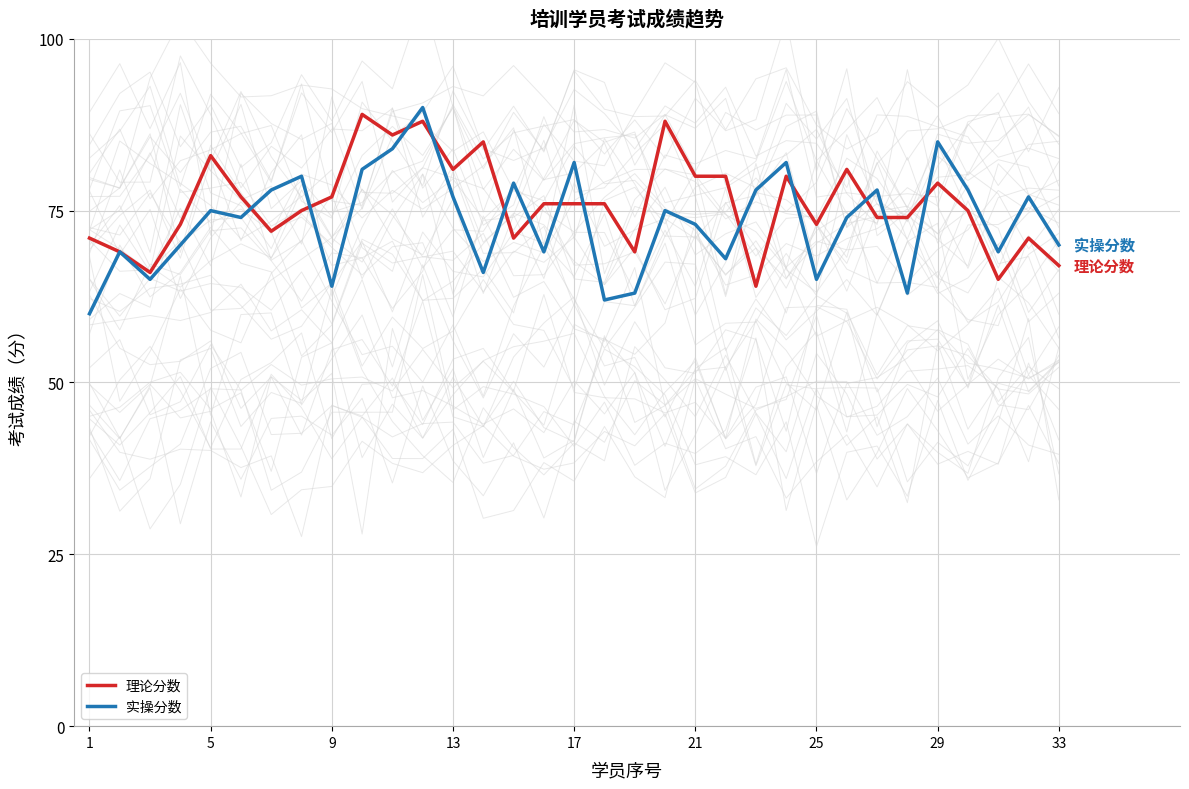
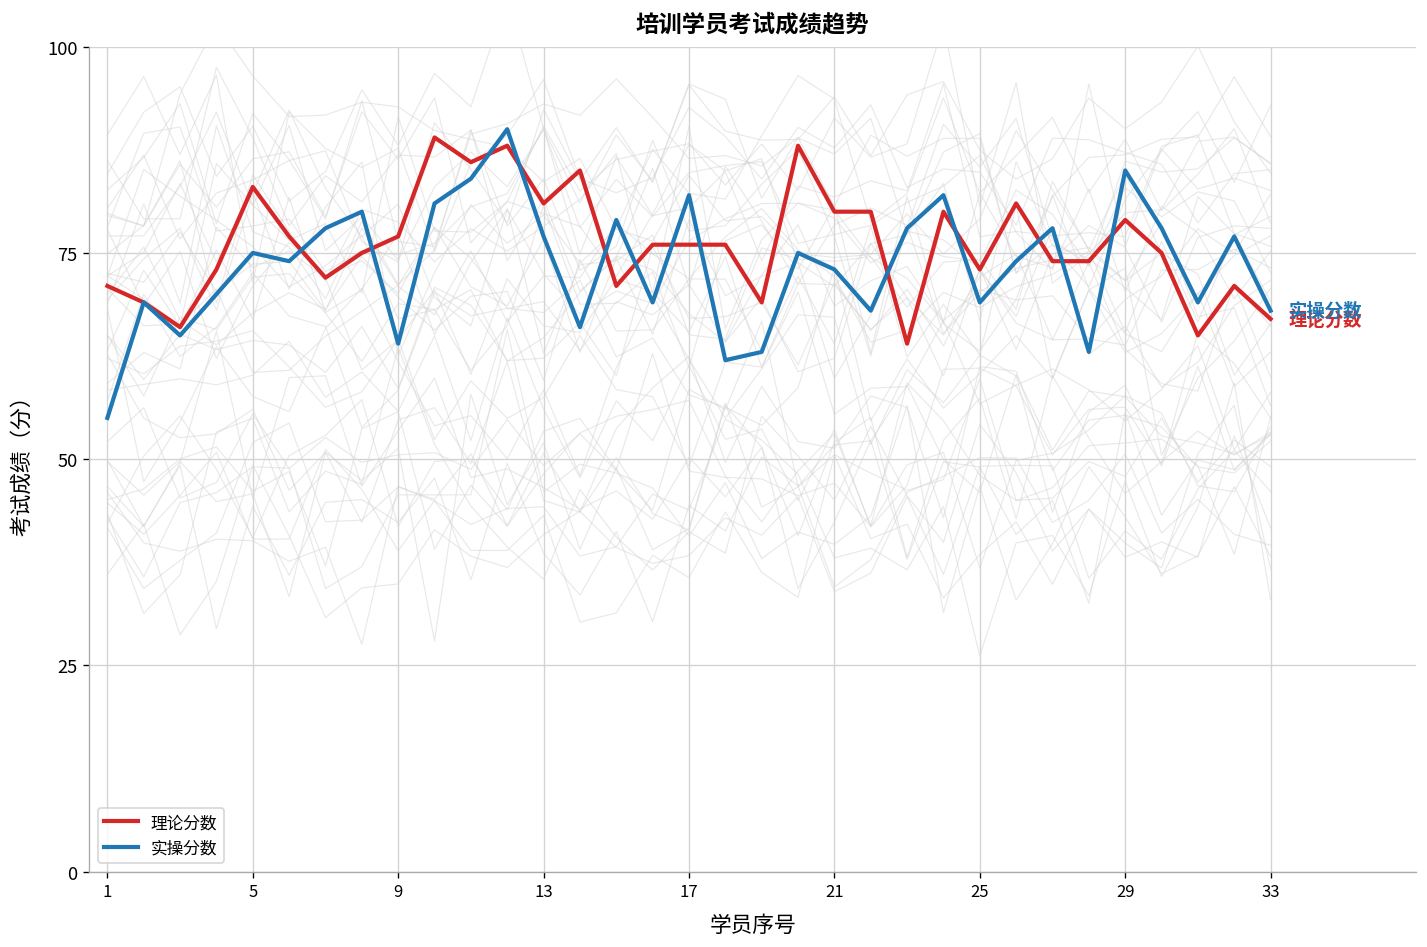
实操分数, 1: 60 -> 55
实操分数, 25: 65 -> 69
实操分数, 33: 70 -> 68
